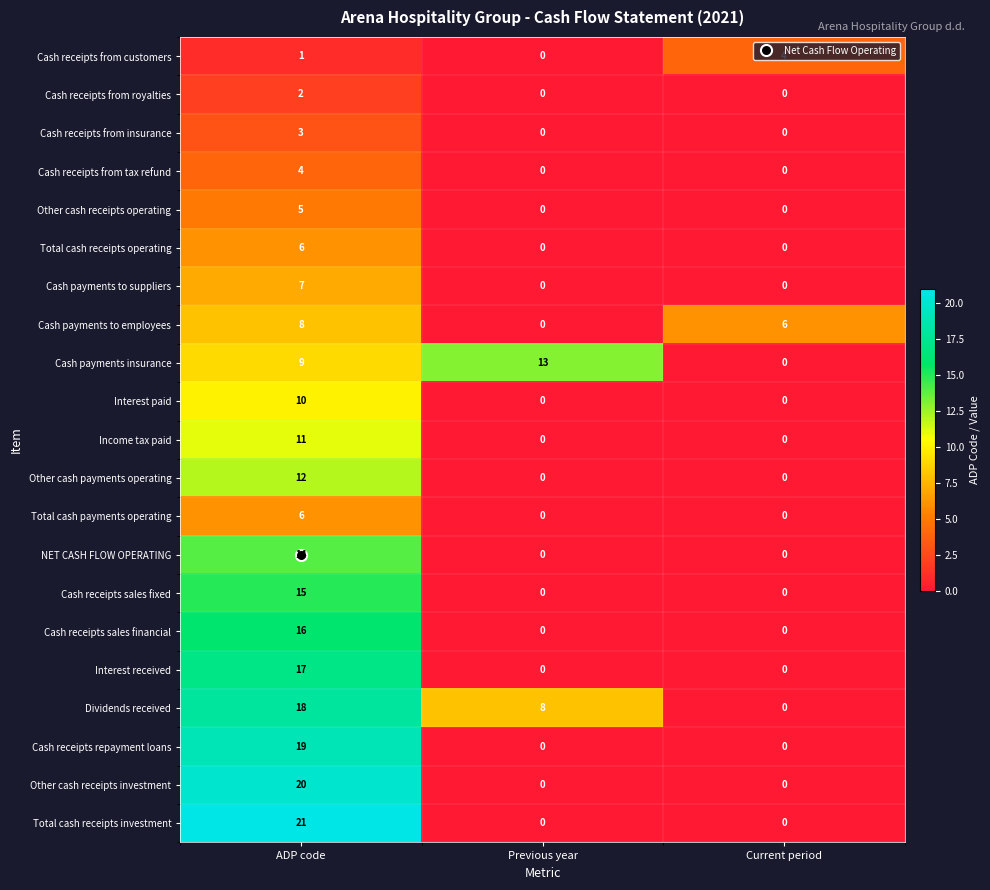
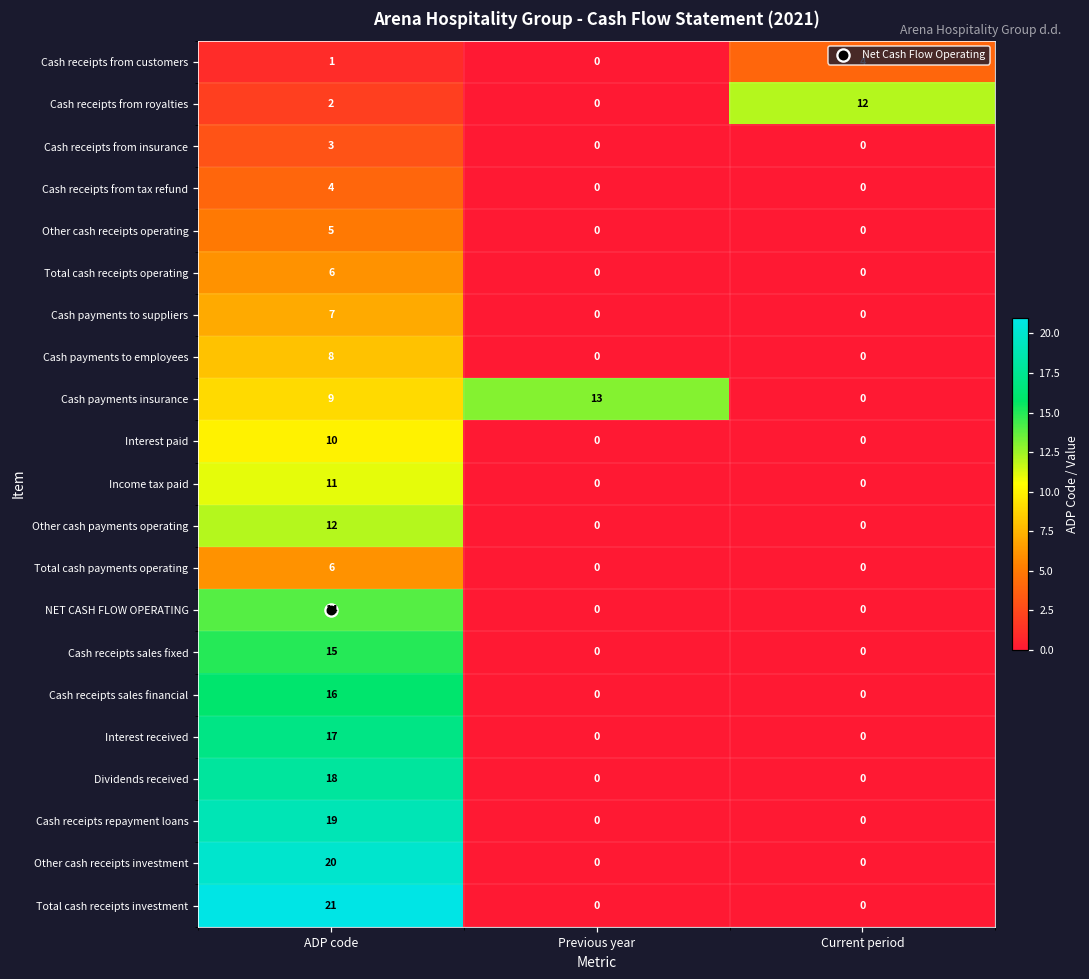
Cash receipts from royalties, Current period: 0 -> 12
Cash payments to employees, Current period: 6 -> 0
Dividends received, Previous year: 8 -> 0
